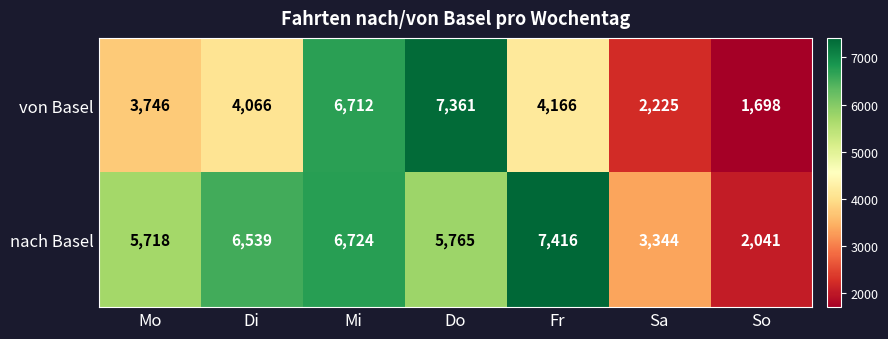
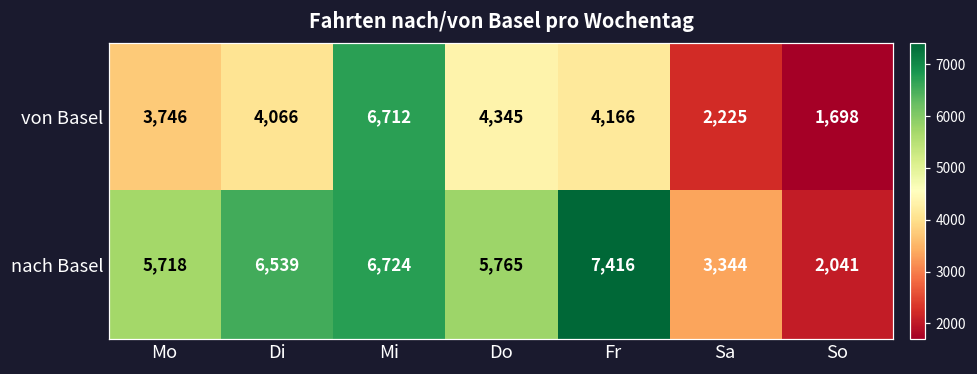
von Basel, Do: 7,361 -> 4,345
